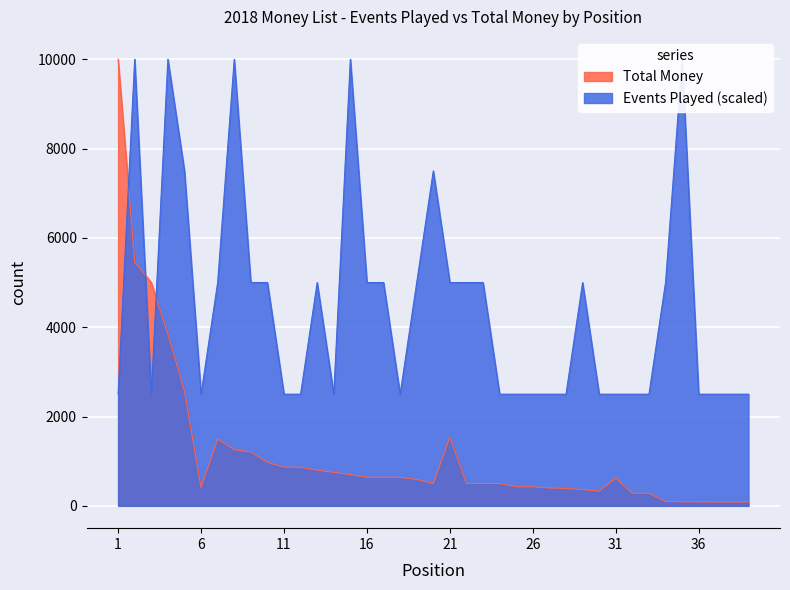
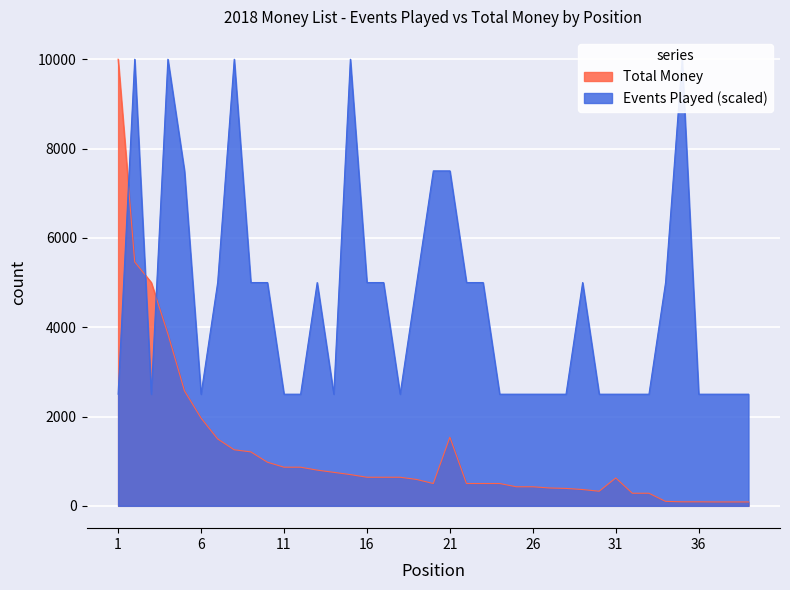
Total Money, 6: 400 -> 2000
Events Played (scaled), 21: 5000 -> 7500
